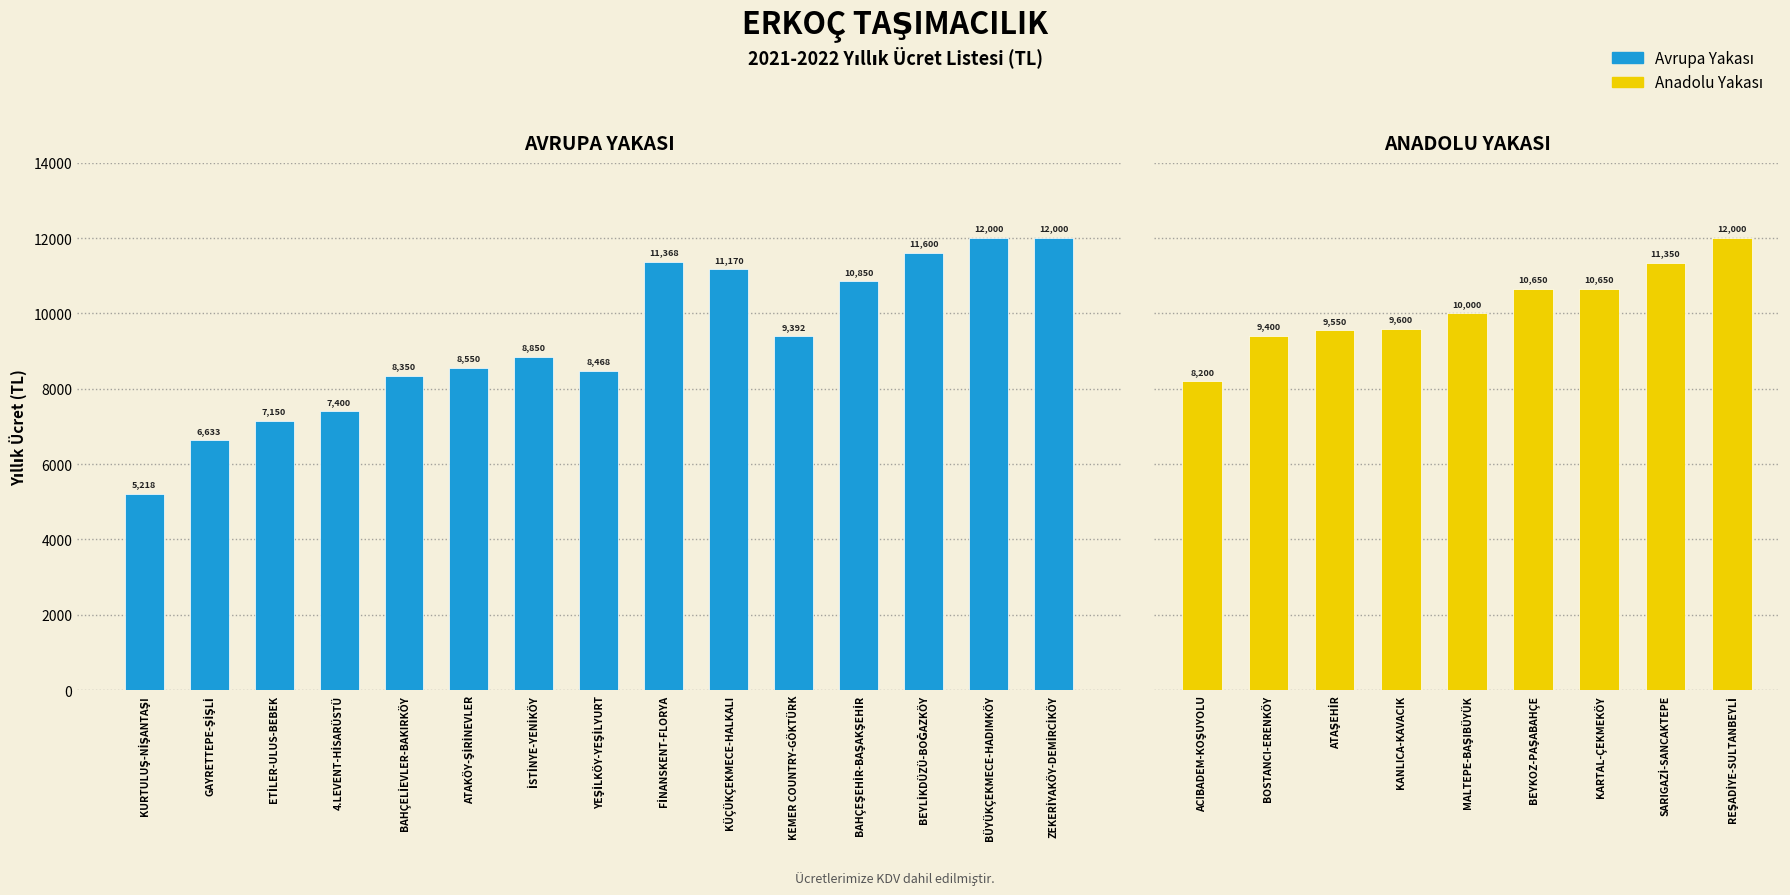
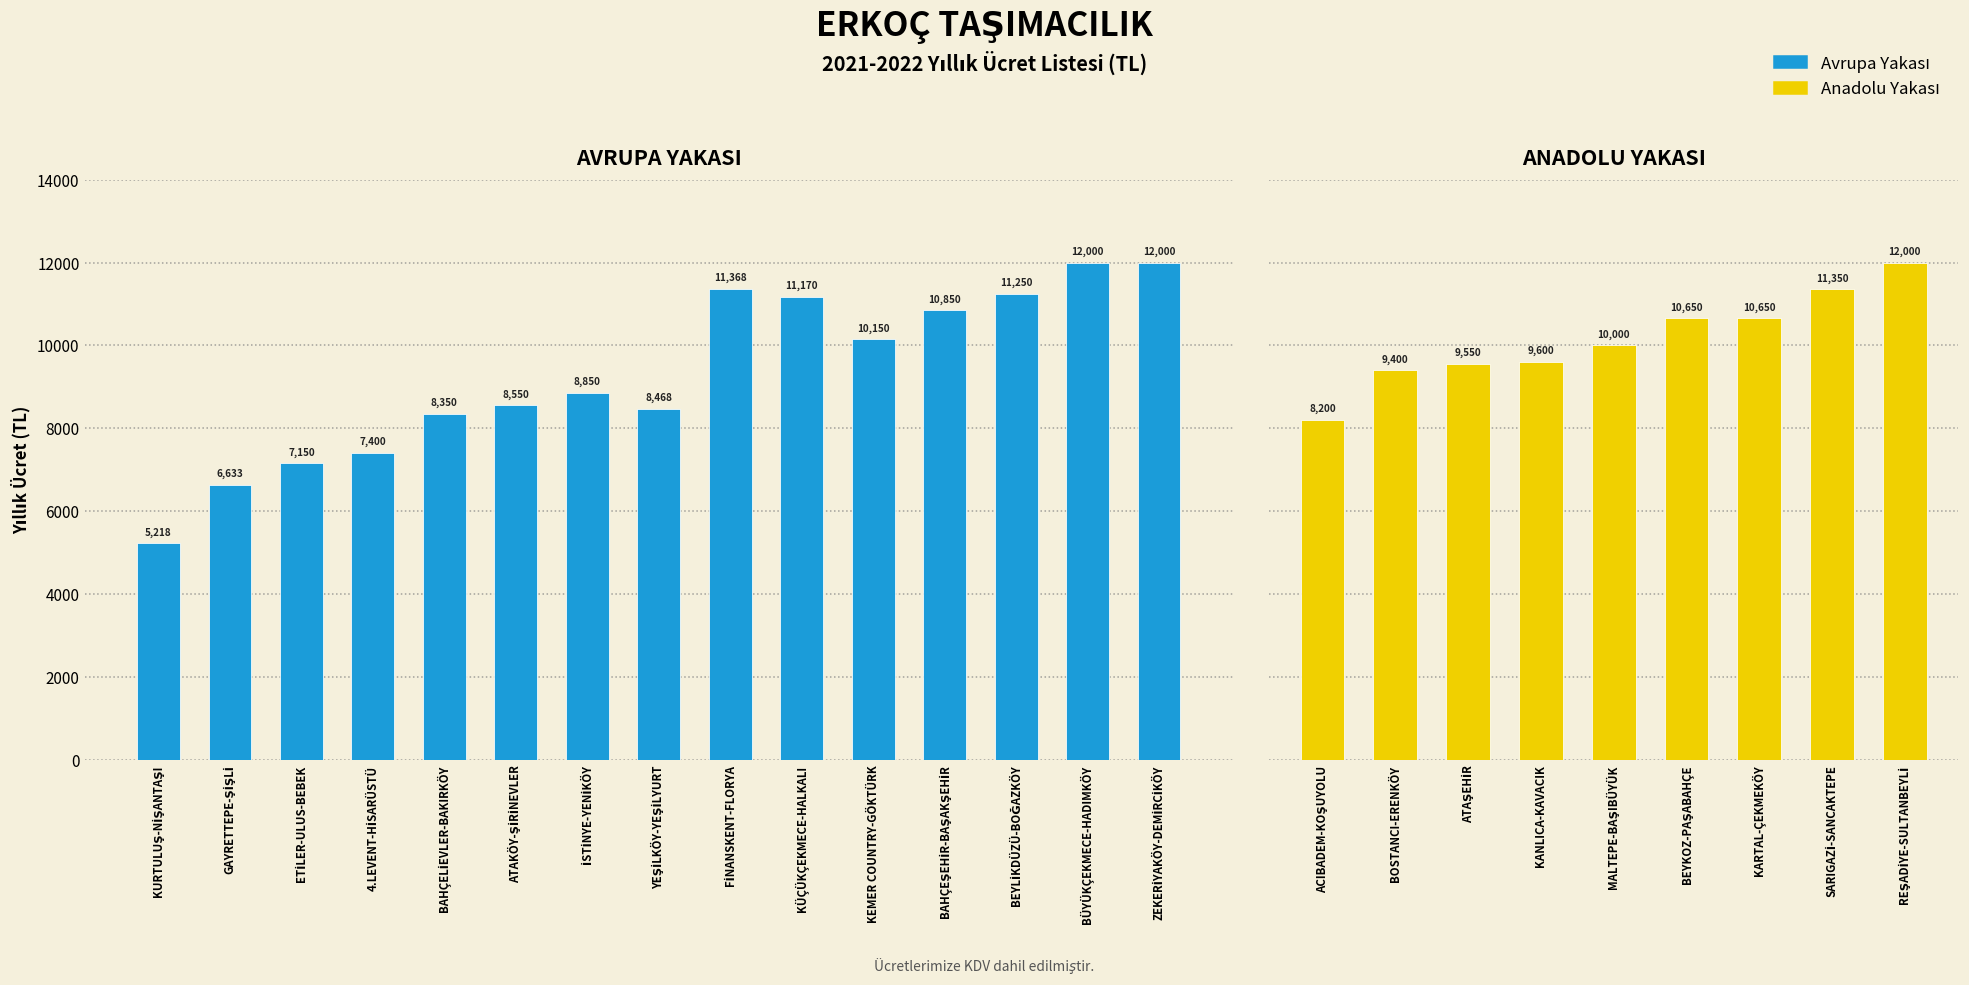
AVRUPA YAKASI, KEMER COUNTRY-GÖKTÜRK: 9,392 -> 10,150
AVRUPA YAKASI, BEYLİKDÜZÜ-BOĞAZKÖY: 11,600 -> 11,250
